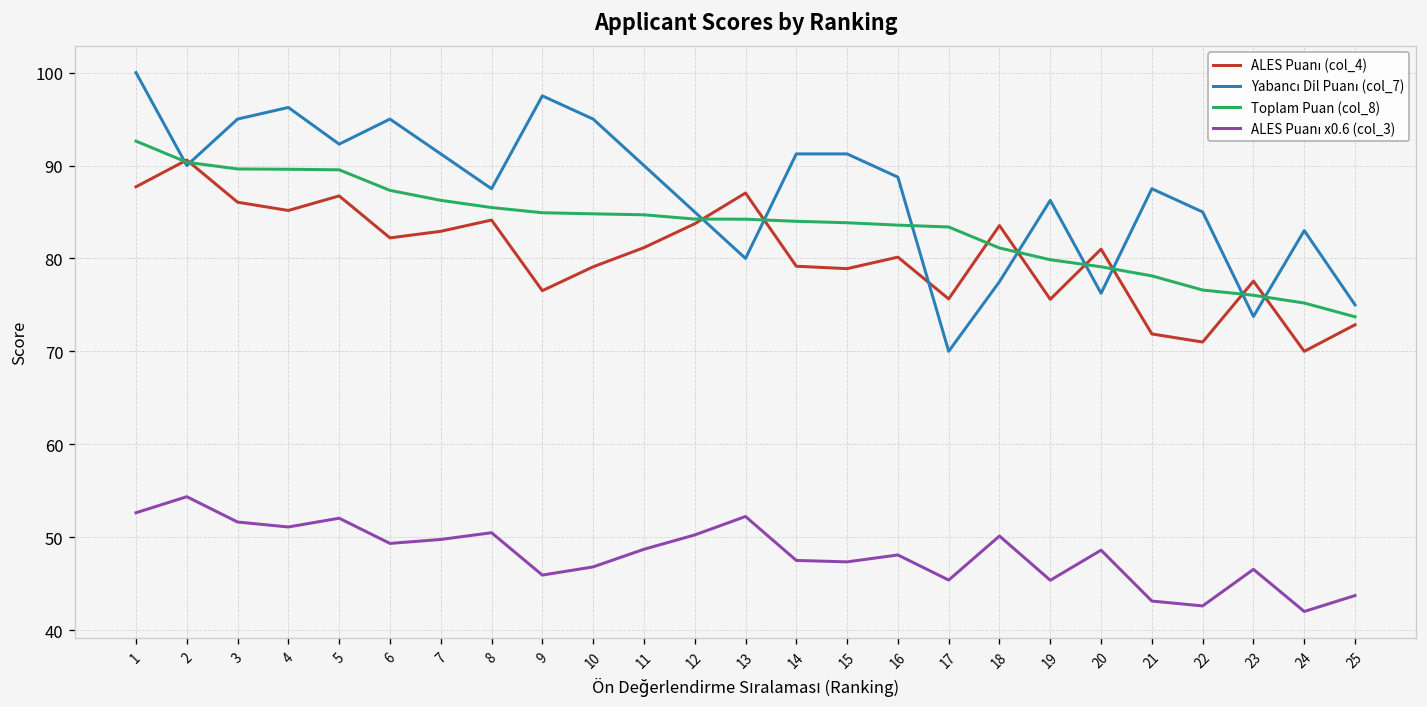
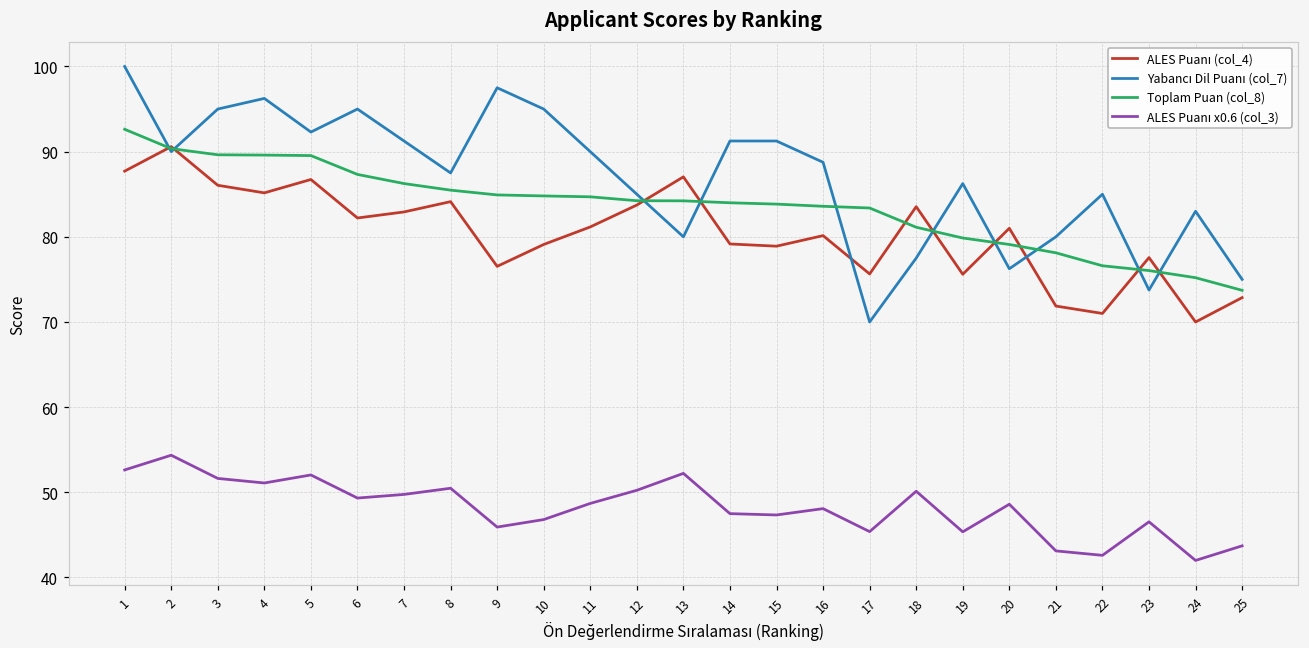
Yabancı Dil Puanı (col_7), 21: 88 -> 80
